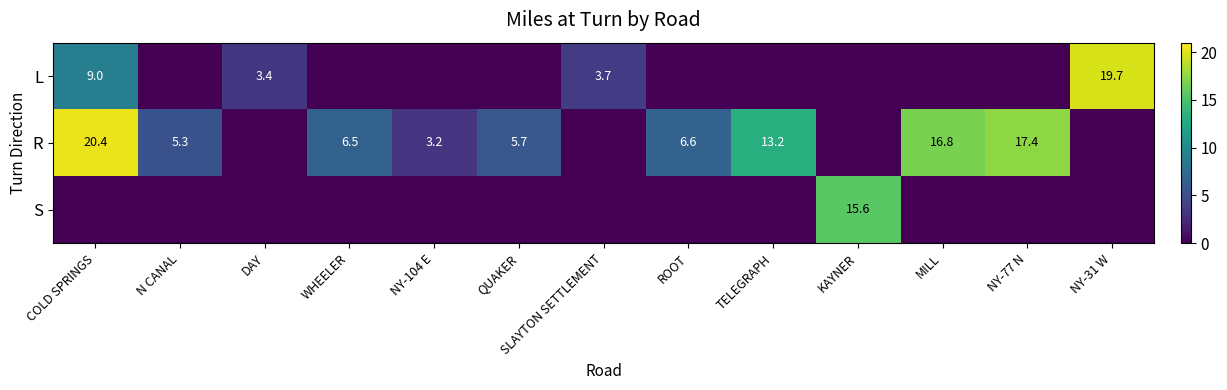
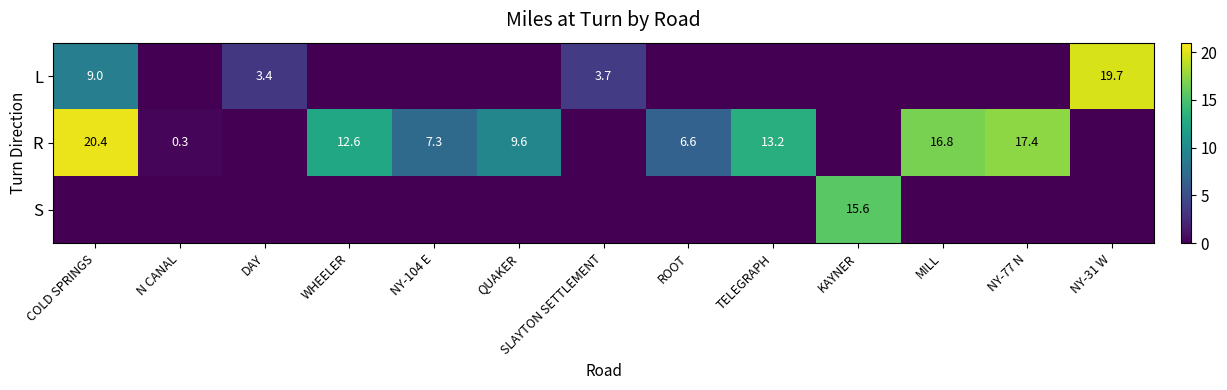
R, N CANAL: 5.3 -> 0.3
R, WHEELER: 6.5 -> 12.6
R, NY-104 E: 3.2 -> 7.3
R, QUAKER: 5.7 -> 9.6
